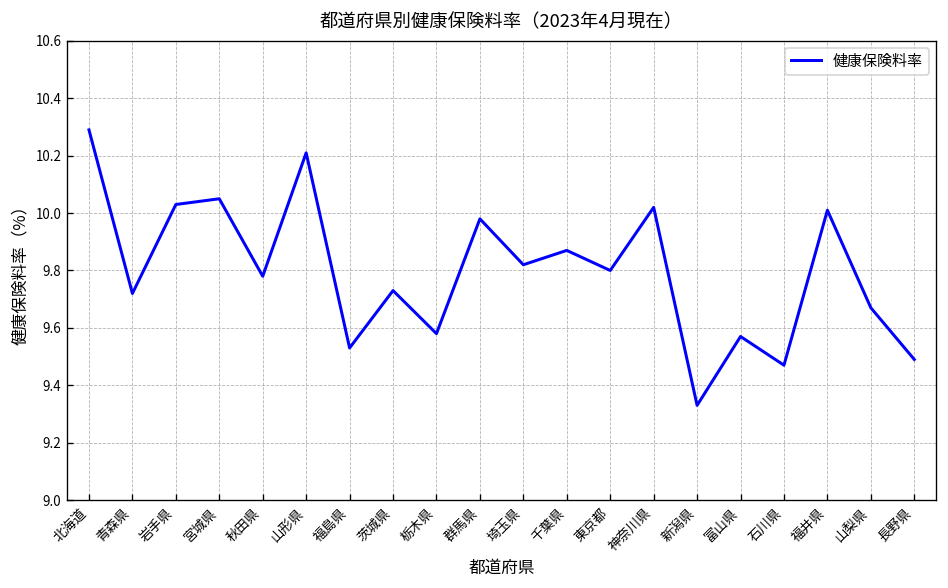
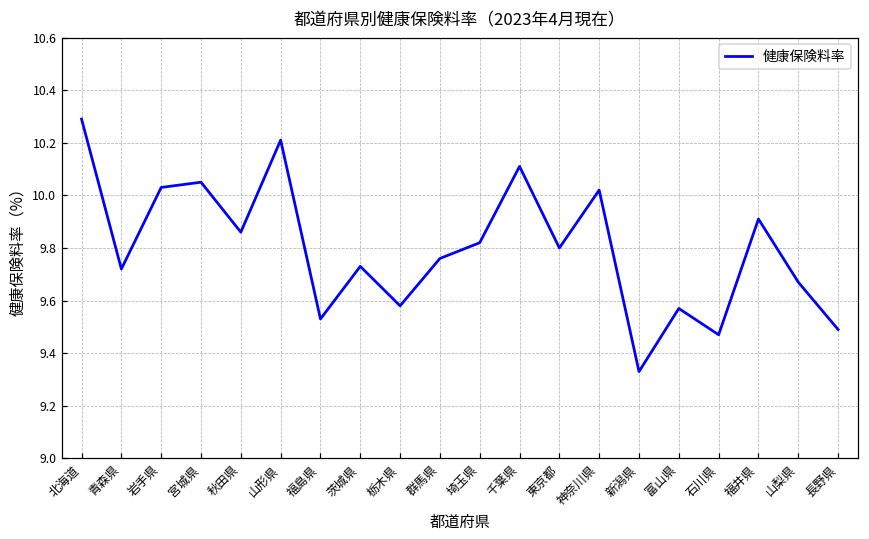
秋田県: 9.78 -> 9.86
群馬県: 9.98 -> 9.76
千葉県: 9.87 -> 10.11
福井県: 10.01 -> 9.91
